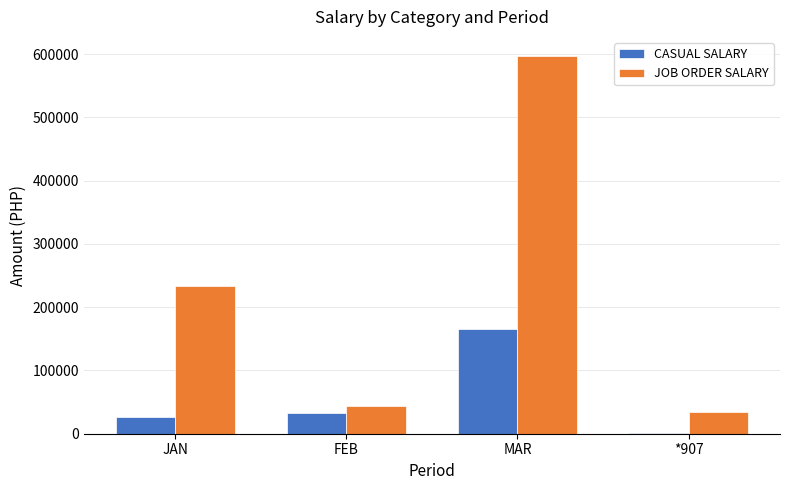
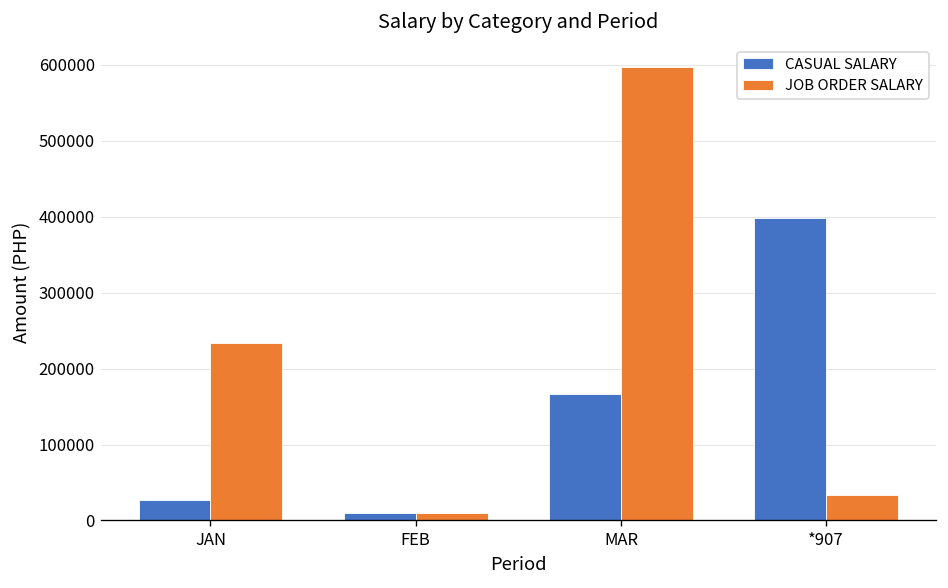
CASUAL SALARY, FEB: 30000 -> 10000
JOB ORDER SALARY, FEB: 40000 -> 10000
CASUAL SALARY, *907: 0 -> 400000
